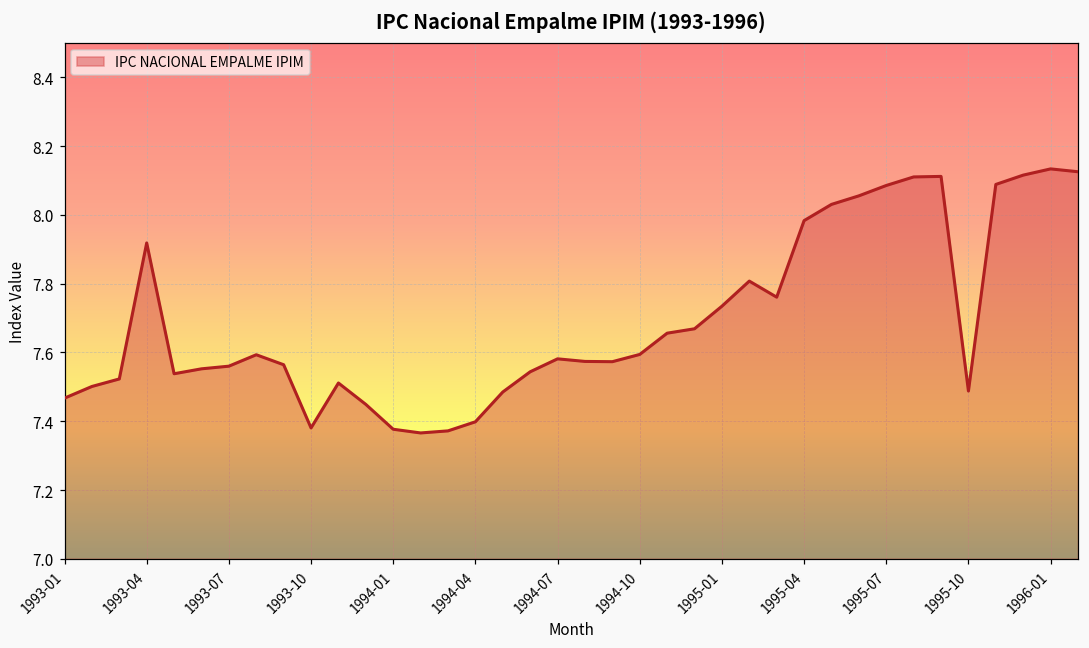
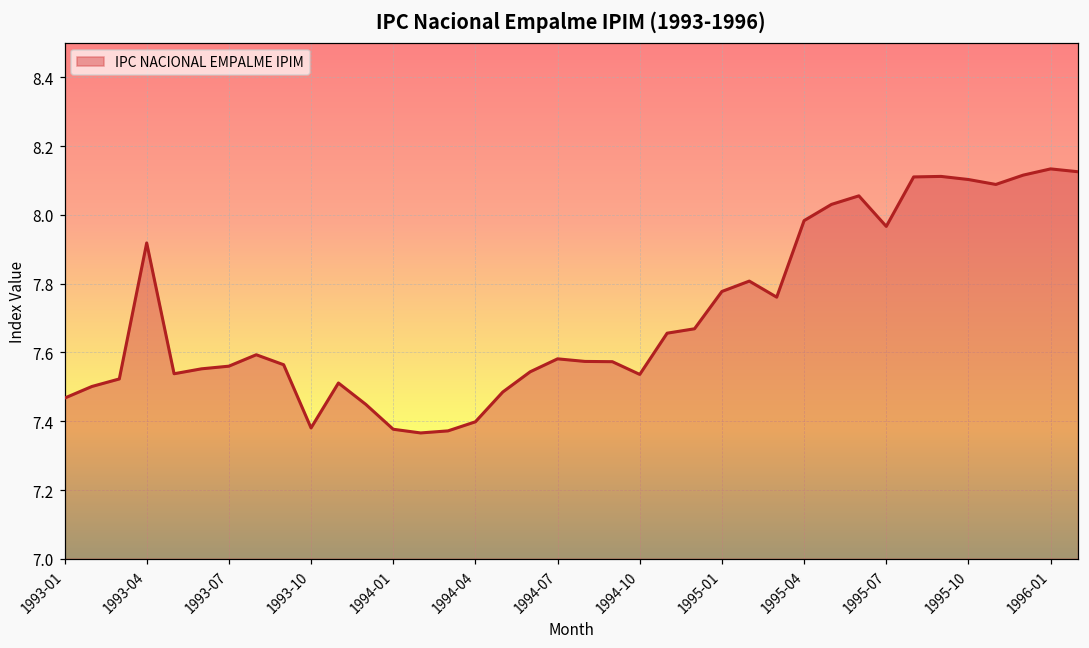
1994-10: 7.59 -> 7.54
1995-01: 7.73 -> 7.78
1995-07: 8.09 -> 7.97
1995-10: 7.49 -> 8.10
